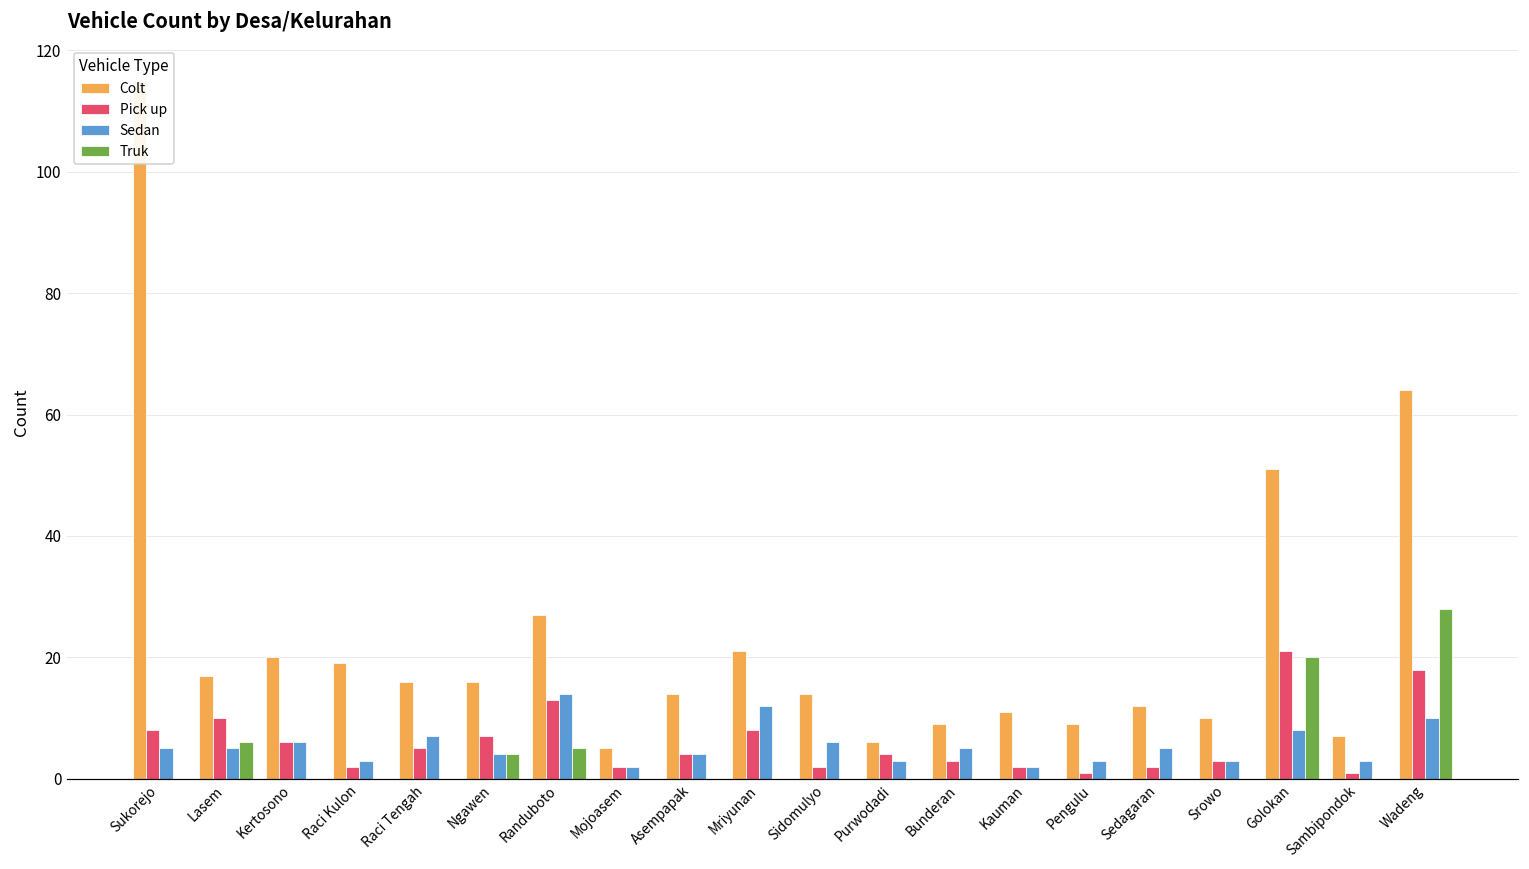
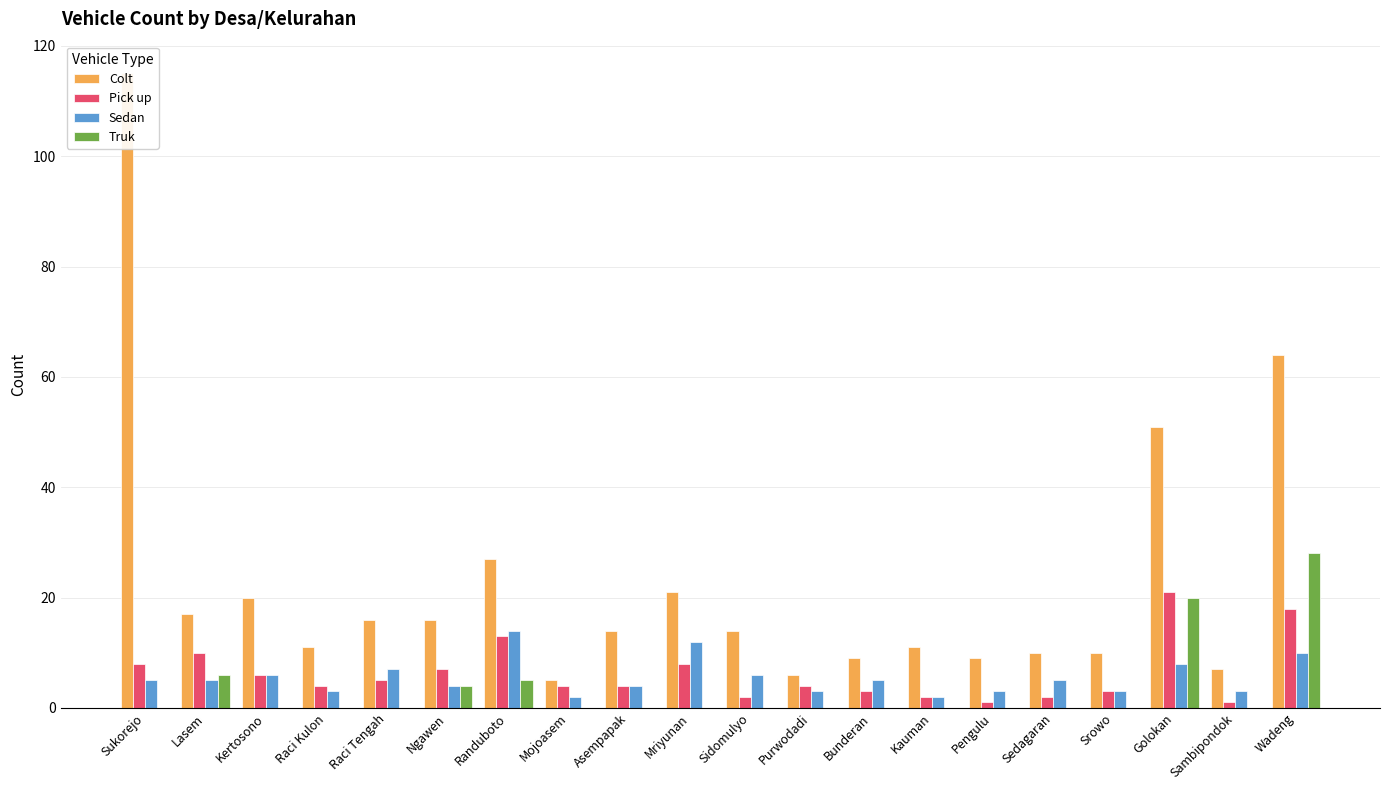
Colt, Raci Kulon: 19 -> 11
Pick up, Raci Kulon: 2 -> 4
Pick up, Mojoasem: 2 -> 4
Colt, Sedagaran: 12 -> 10
